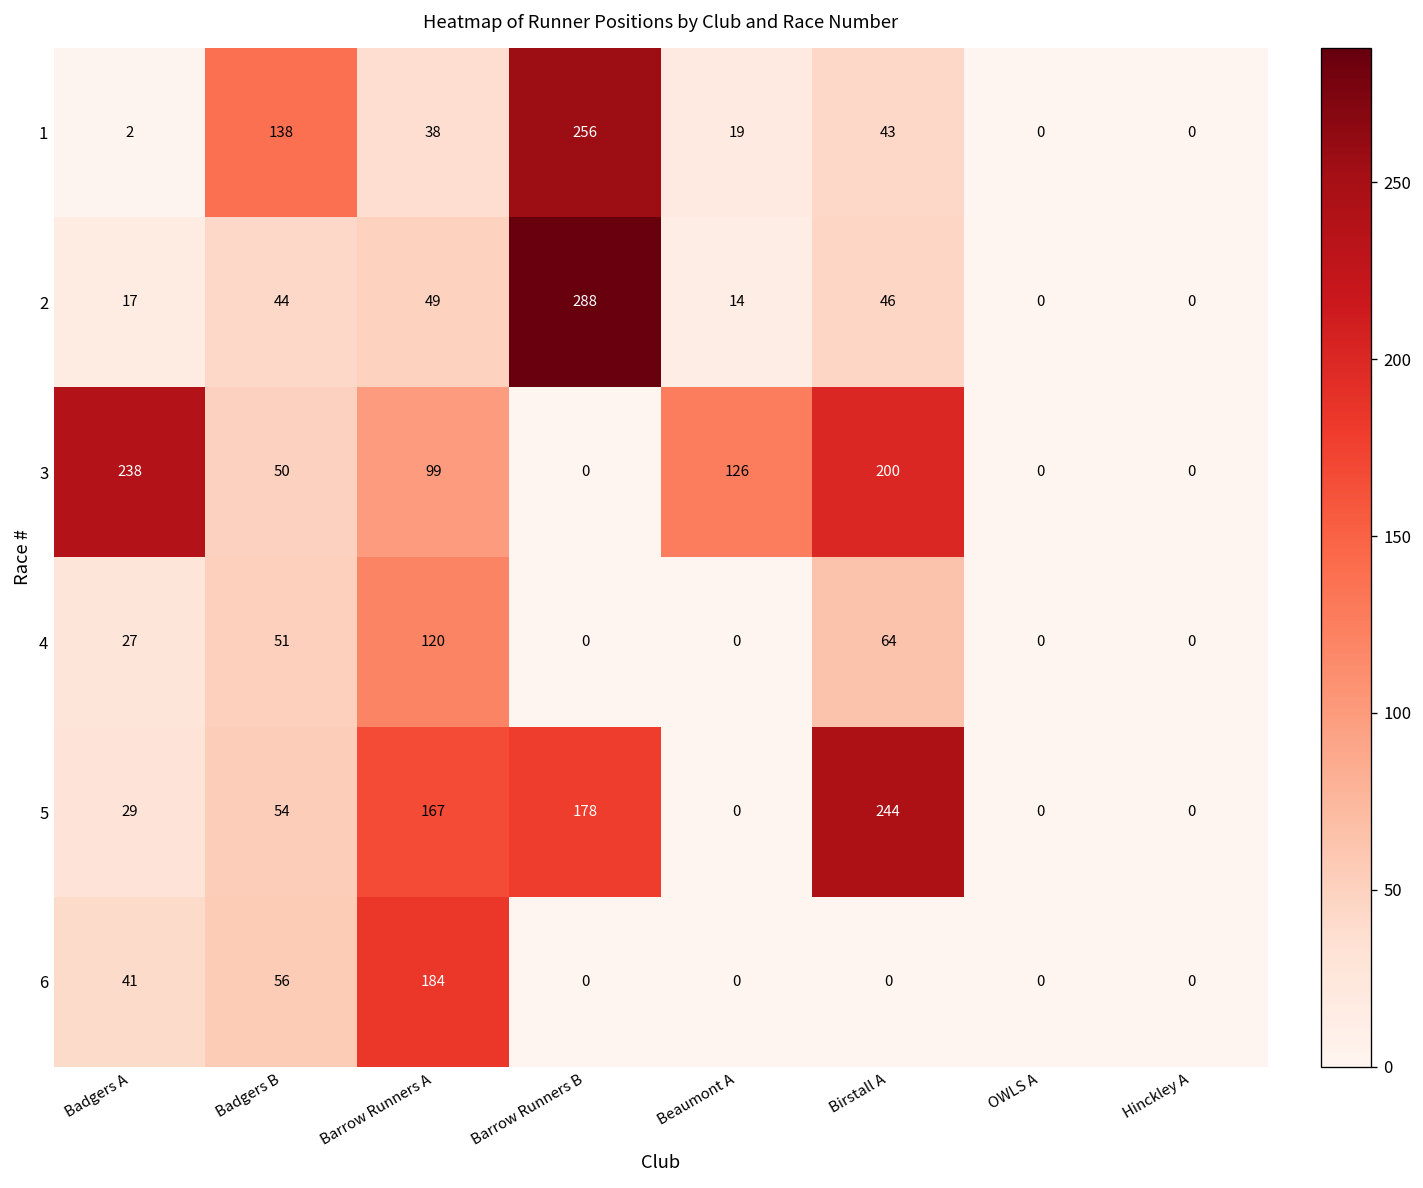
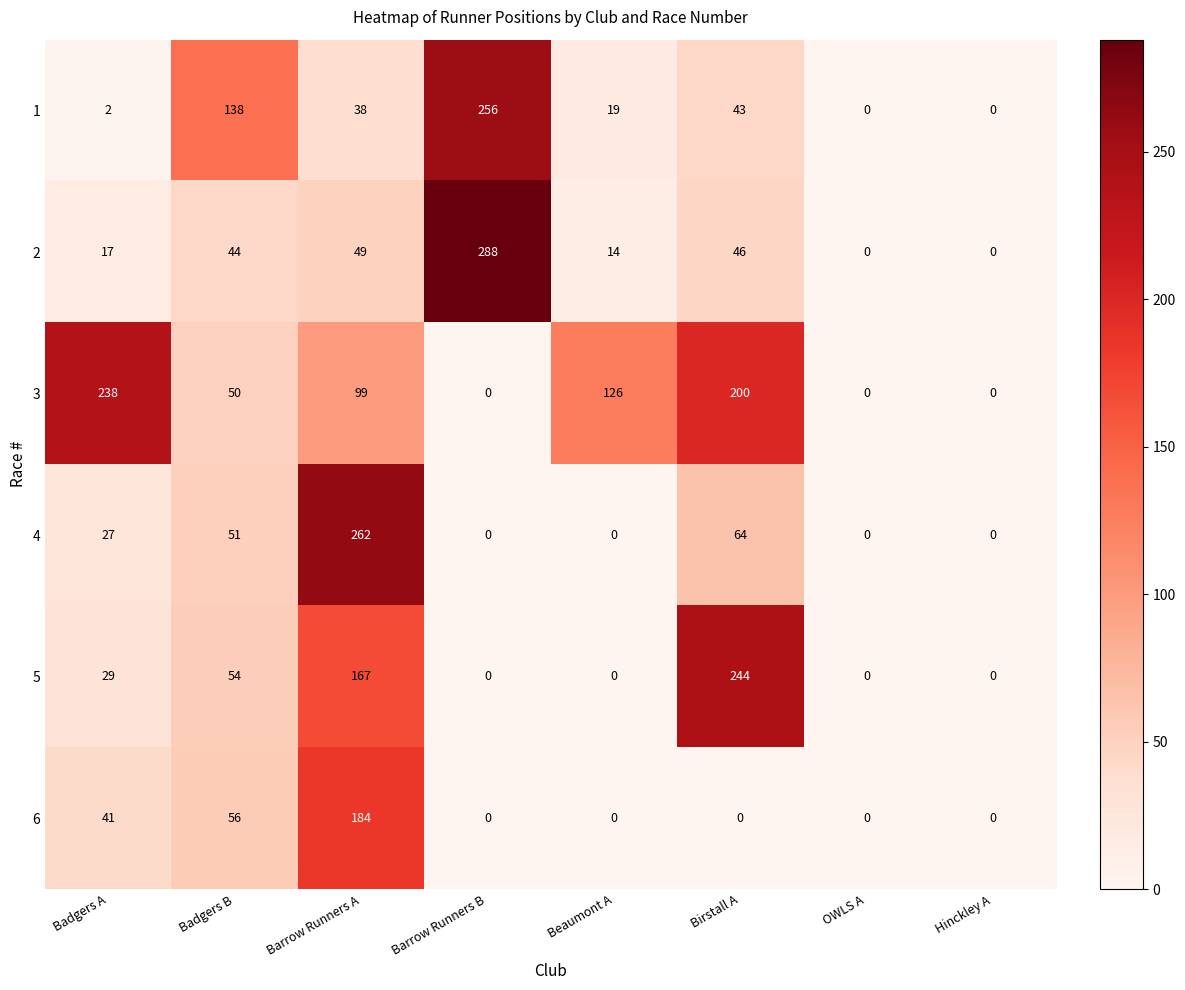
4, Barrow Runners A: 120 -> 262
5, Barrow Runners B: 178 -> 0
